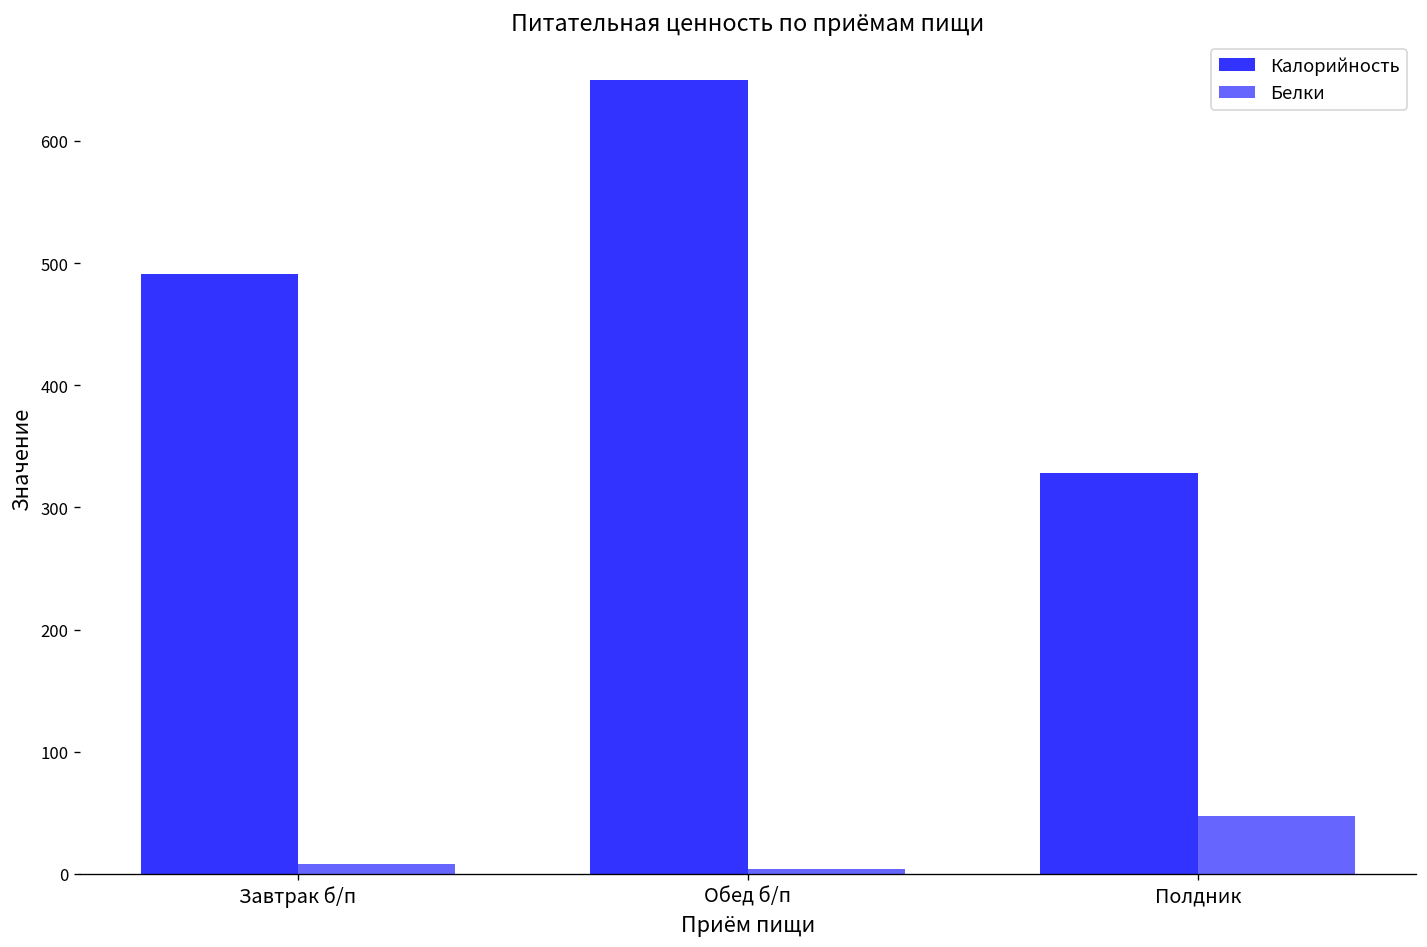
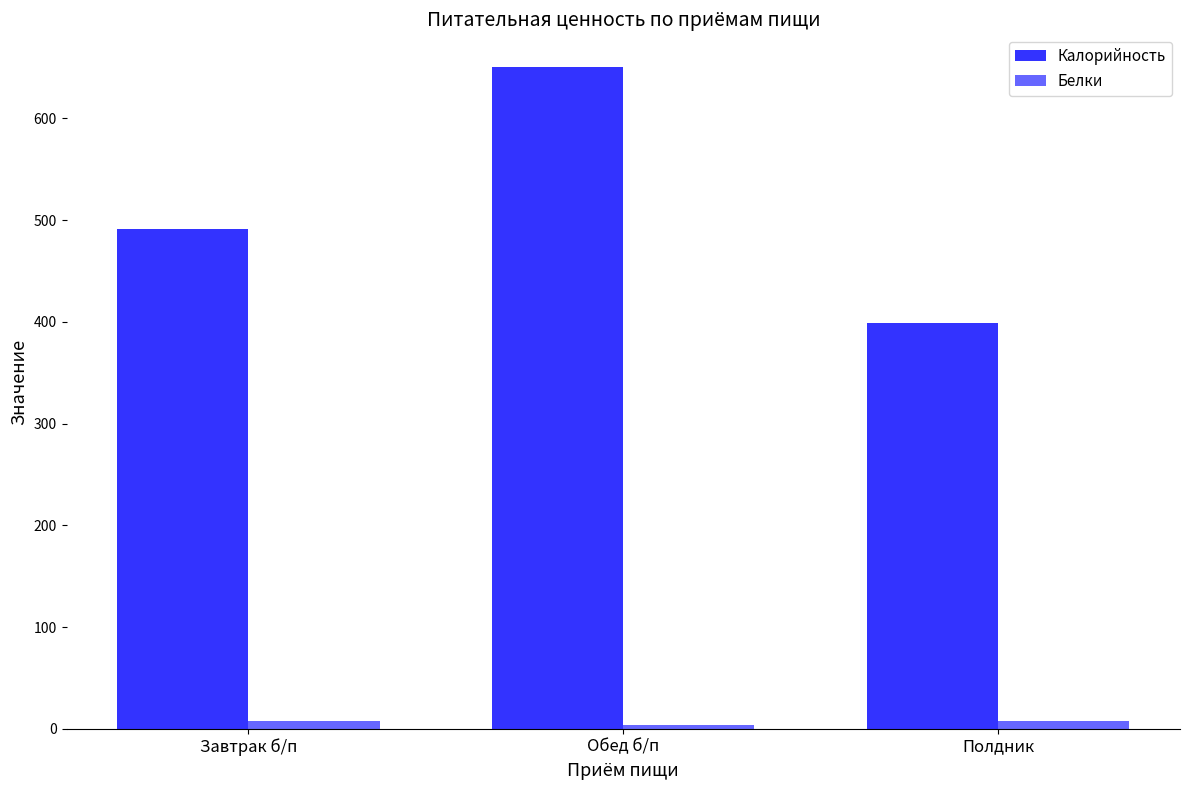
Калорийность, Полдник: 328 -> 399
Белки, Полдник: 47 -> 8
